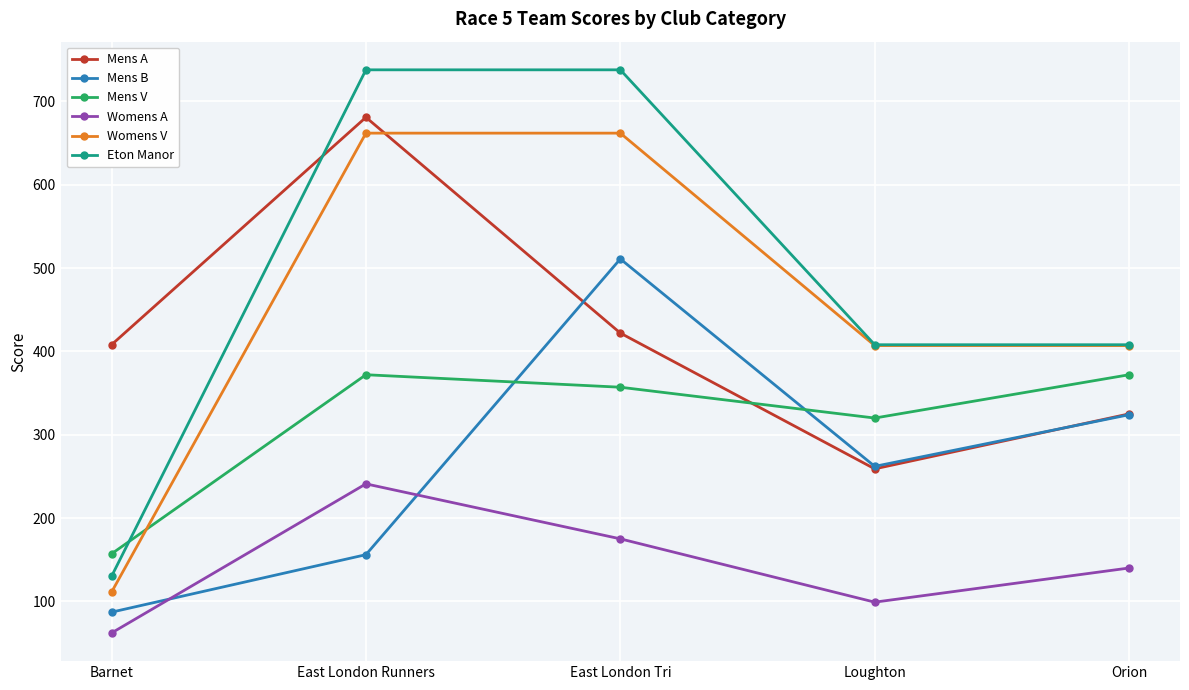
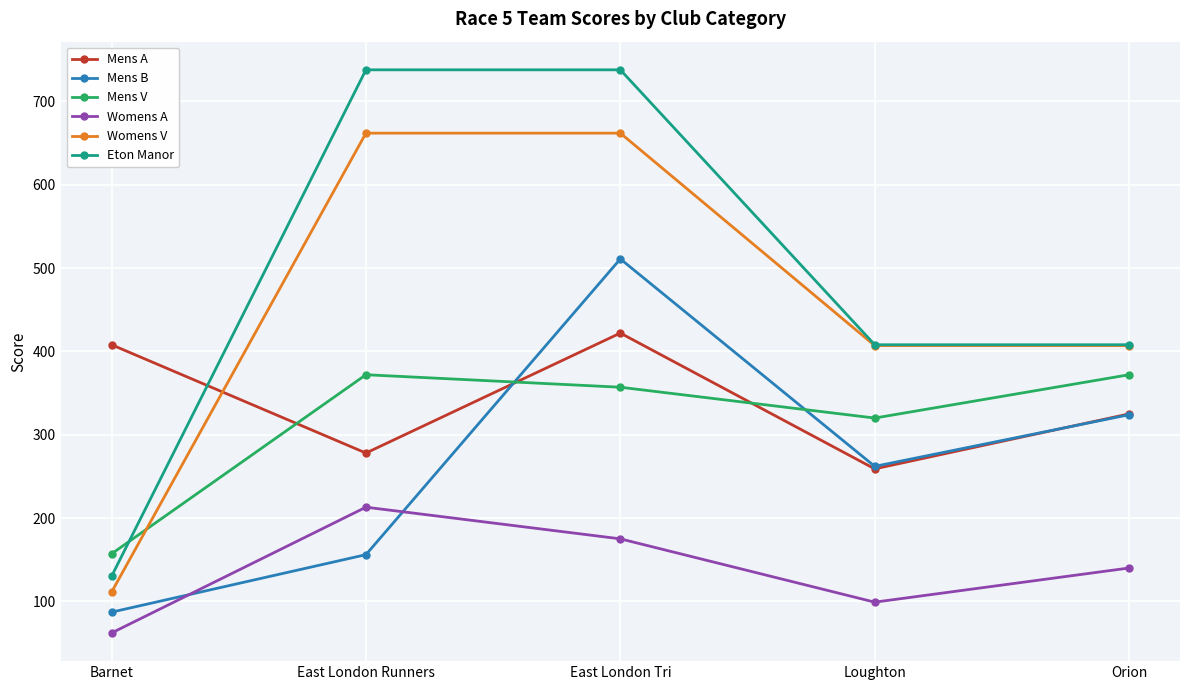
Mens A, East London Runners: 680 -> 280
Womens A, East London Runners: 240 -> 210
